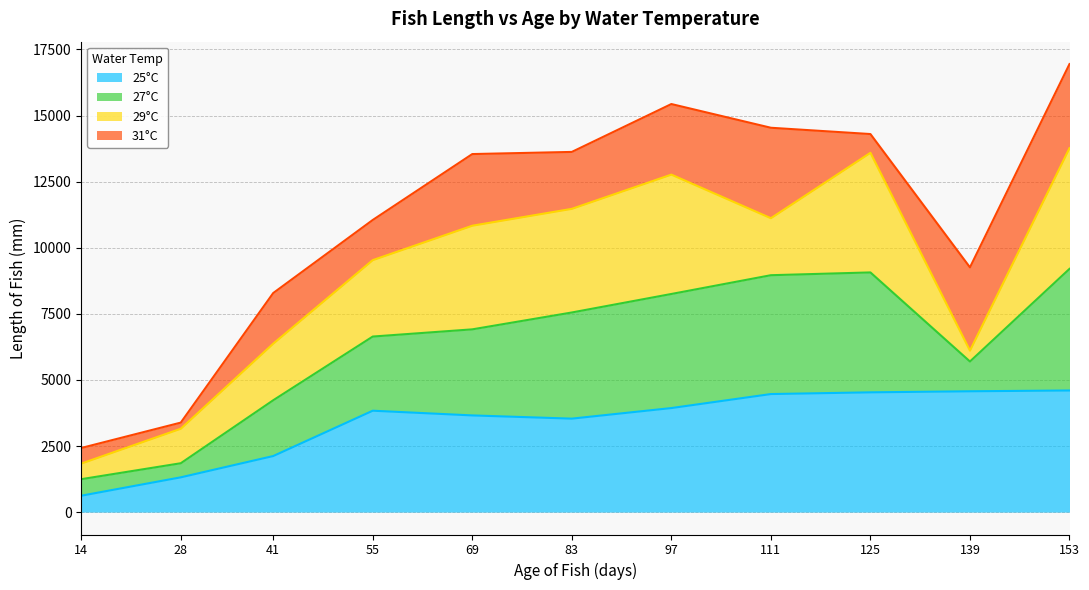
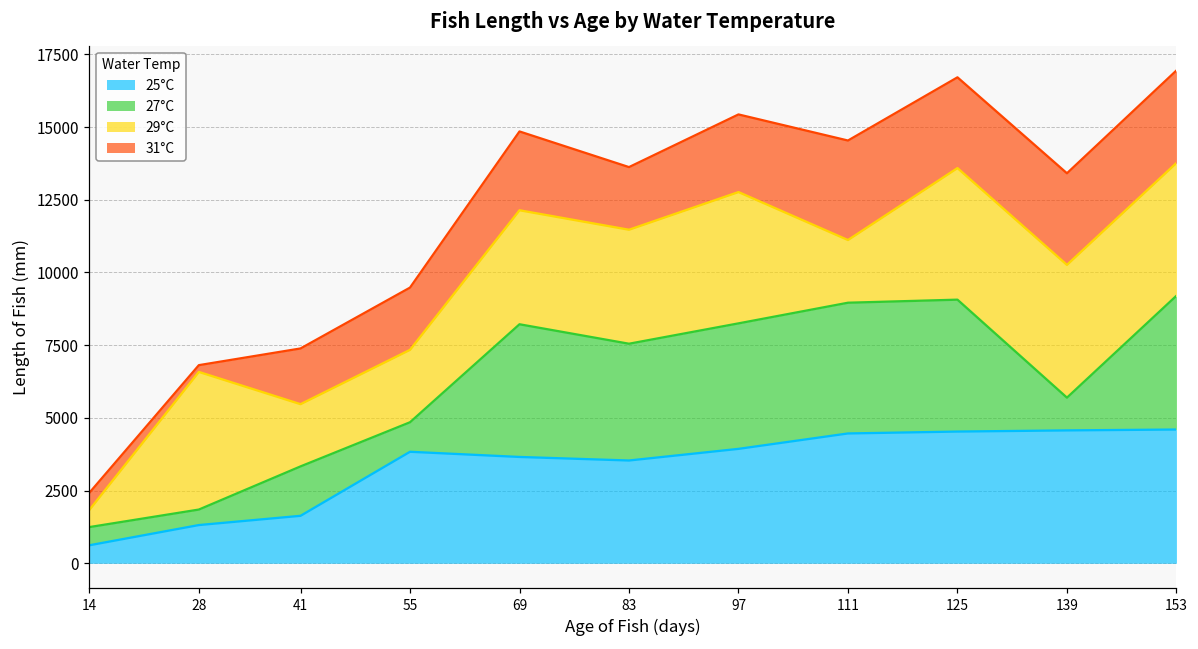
29°C, 28: 1300 -> 4700
25°C, 41: 2100 -> 1600
27°C, 41: 2100 -> 1700
27°C, 55: 2800 -> 1000
29°C, 55: 2900 -> 2500
31°C, 55: 1500 -> 2100
27°C, 69: 3300 -> 4600
31°C, 125: 700 -> 3100
29°C, 139: 400 -> 4600
